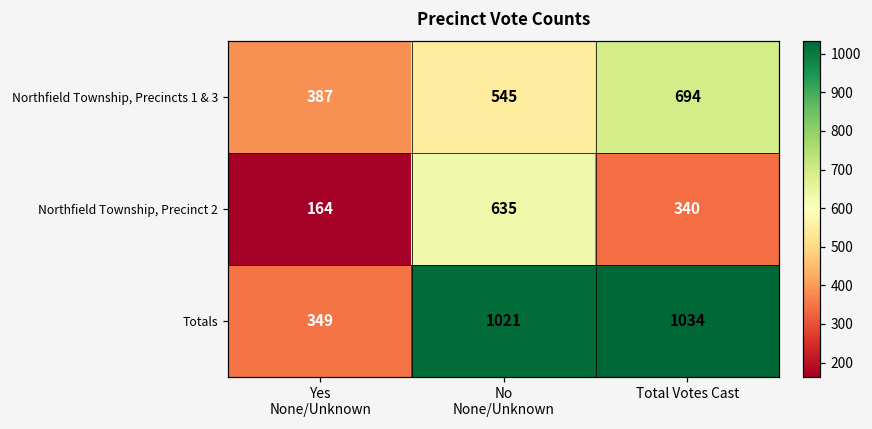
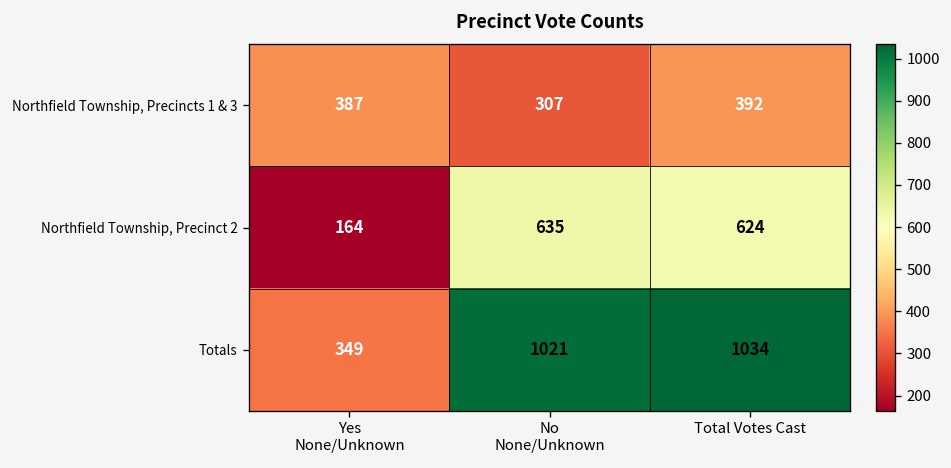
Northfield Township, Precincts 1 & 3, No None/Unknown: 545 -> 307
Northfield Township, Precincts 1 & 3, Total Votes Cast: 694 -> 392
Northfield Township, Precinct 2, Total Votes Cast: 340 -> 624
